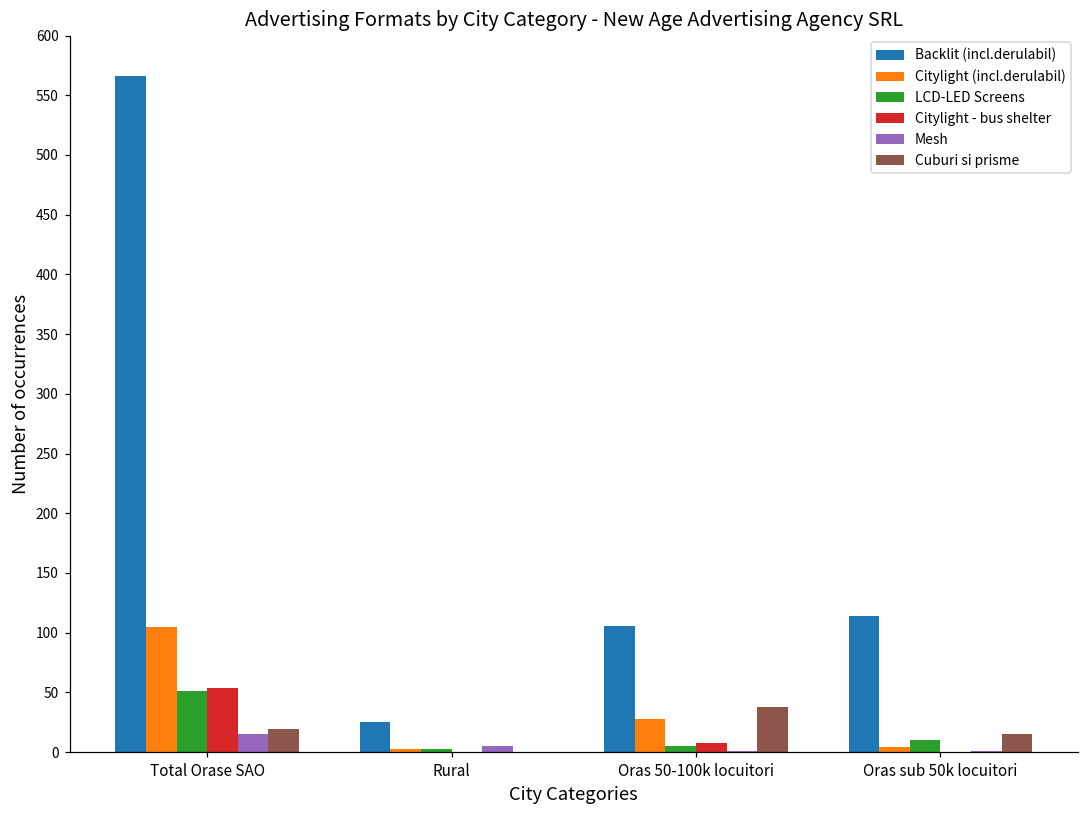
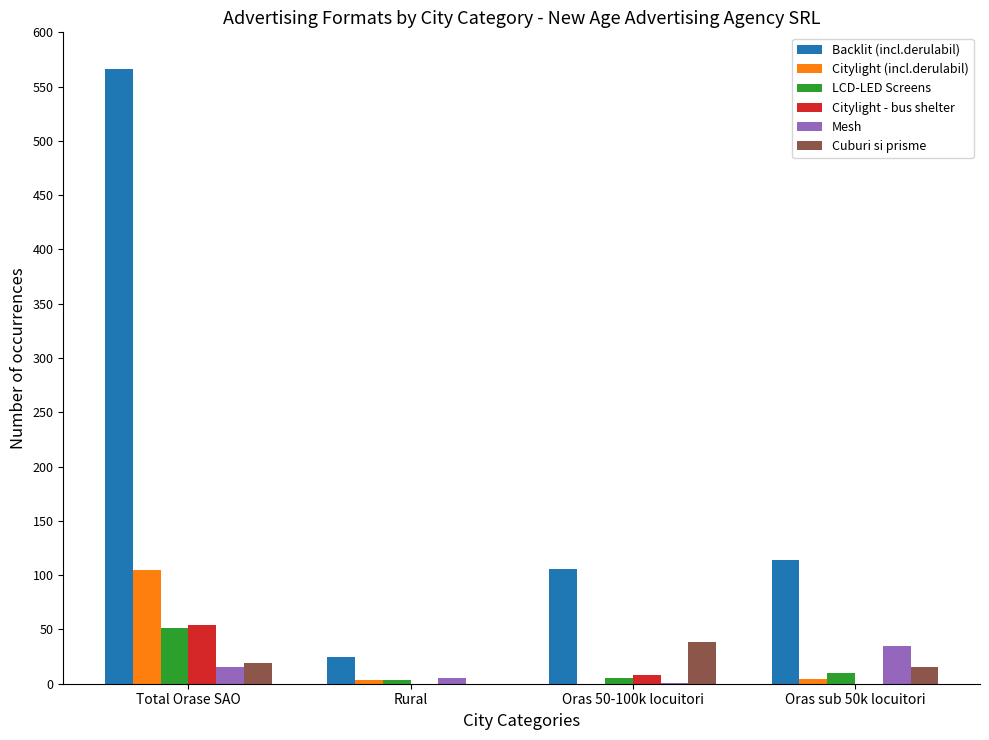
Citylight (incl.derulabil), Oras 50-100k locuitori: 28 -> 0
Mesh, Oras sub 50k locuitori: 1 -> 35
